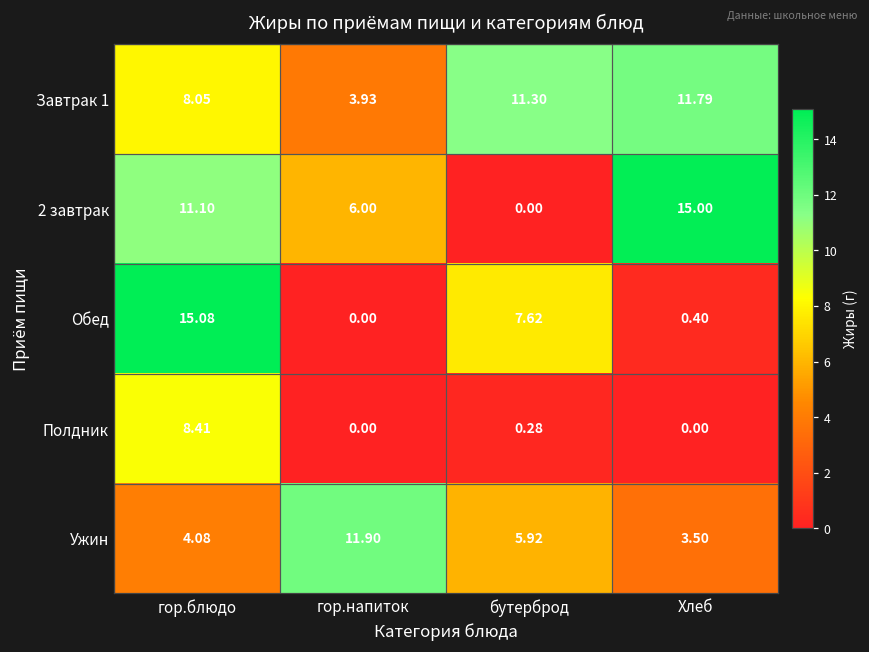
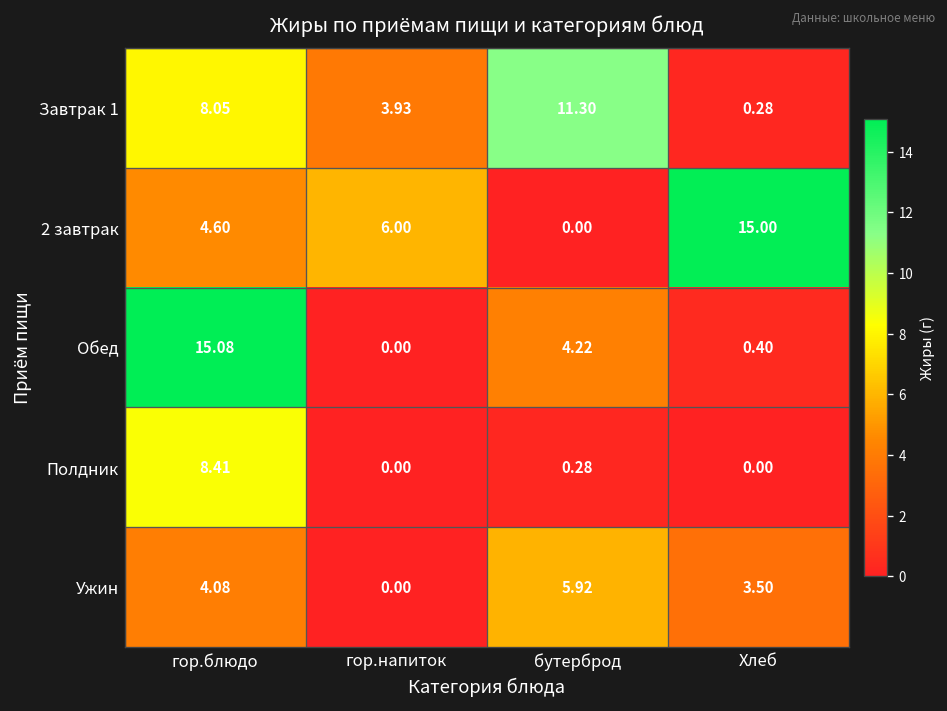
Завтрак 1, Хлеб: 11.79 -> 0.28
2 завтрак, гор.блюдо: 11.10 -> 4.60
Обед, бутерброд: 7.62 -> 4.22
Ужин, гор.напиток: 11.90 -> 0.00
